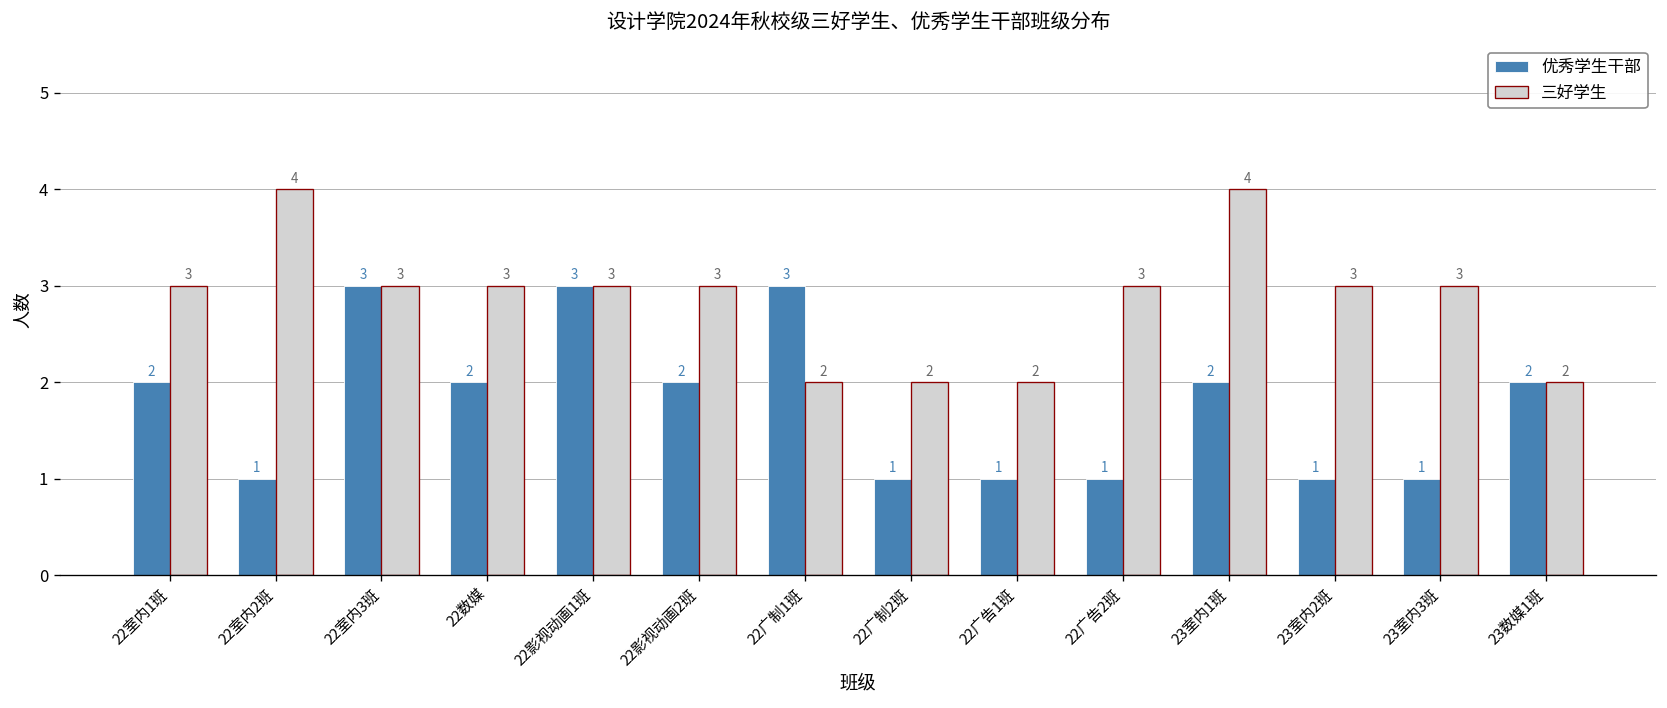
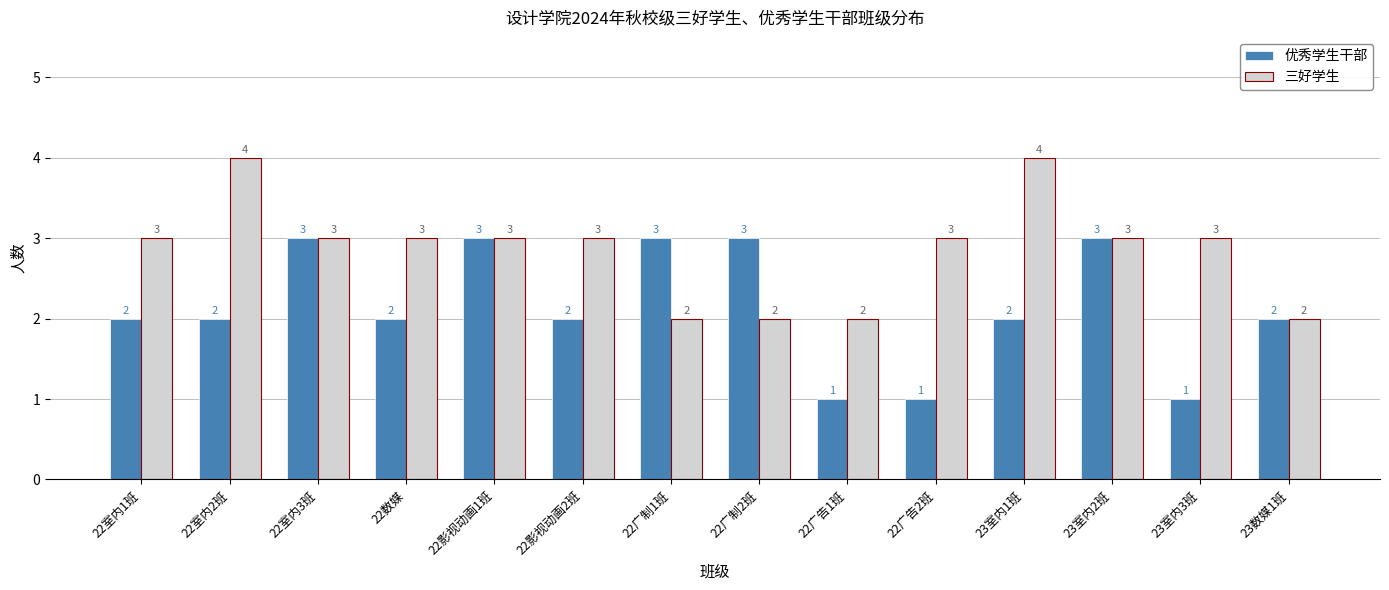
优秀学生干部, 22室内2班: 1 -> 2
优秀学生干部, 22广制2班: 1 -> 3
优秀学生干部, 23室内2班: 1 -> 3
